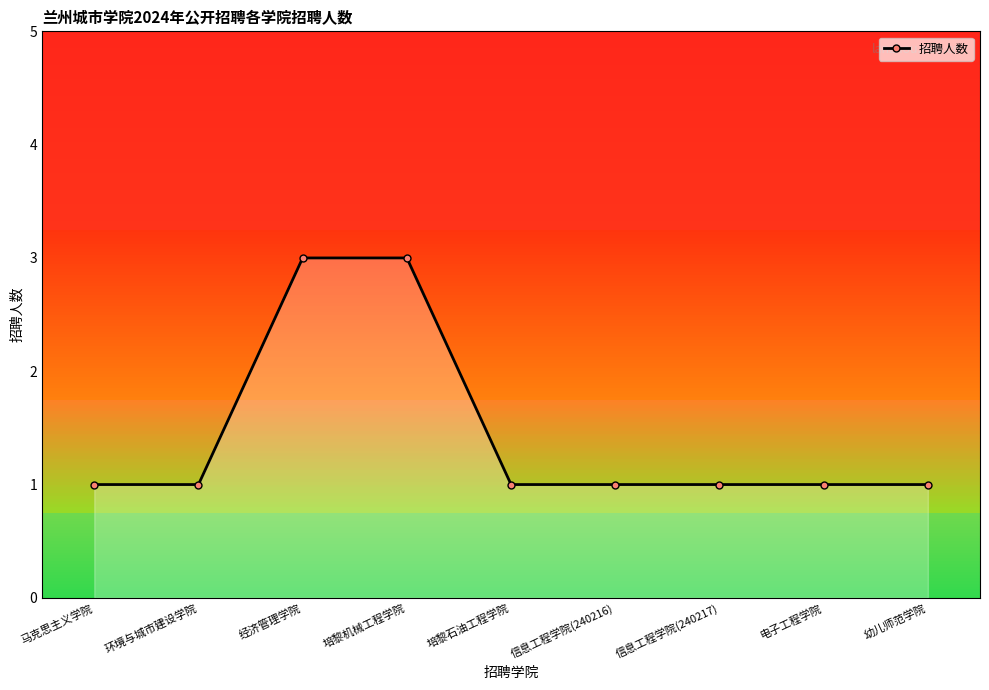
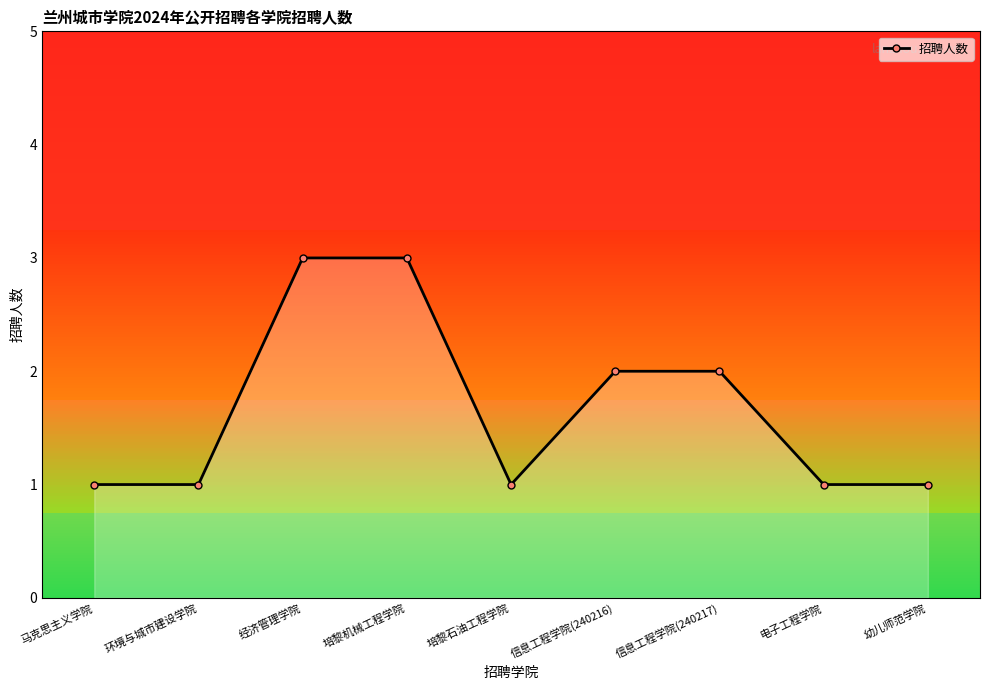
信息工程学院(240216): 1 -> 2
信息工程学院(240217): 1 -> 2
